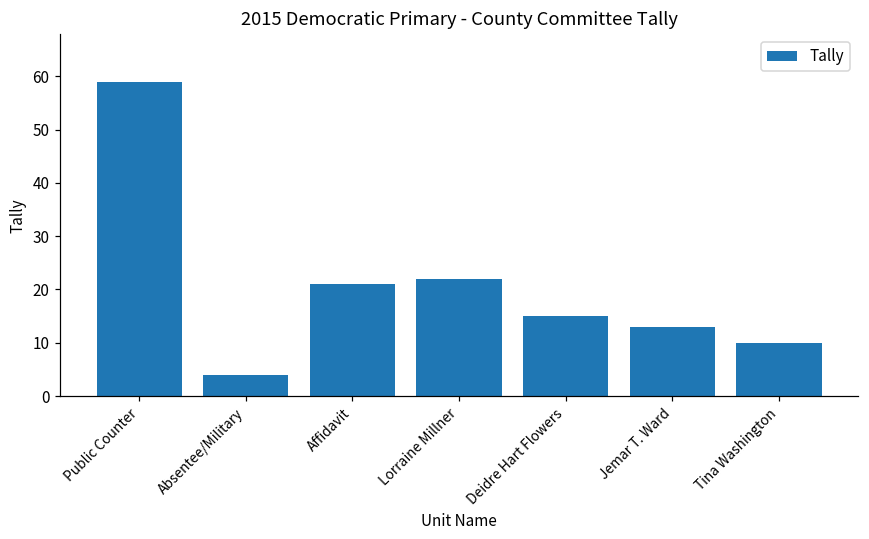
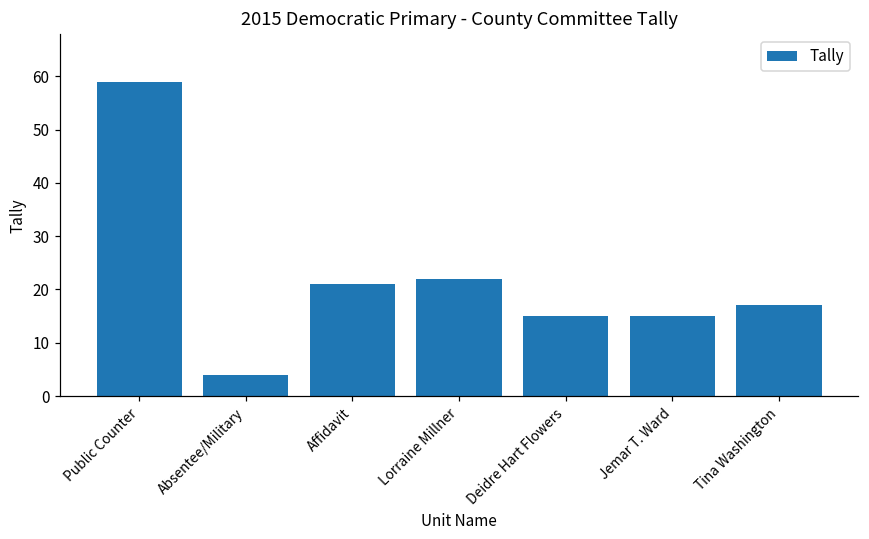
Jemar T. Ward: 13 -> 15
Tina Washington: 10 -> 17
